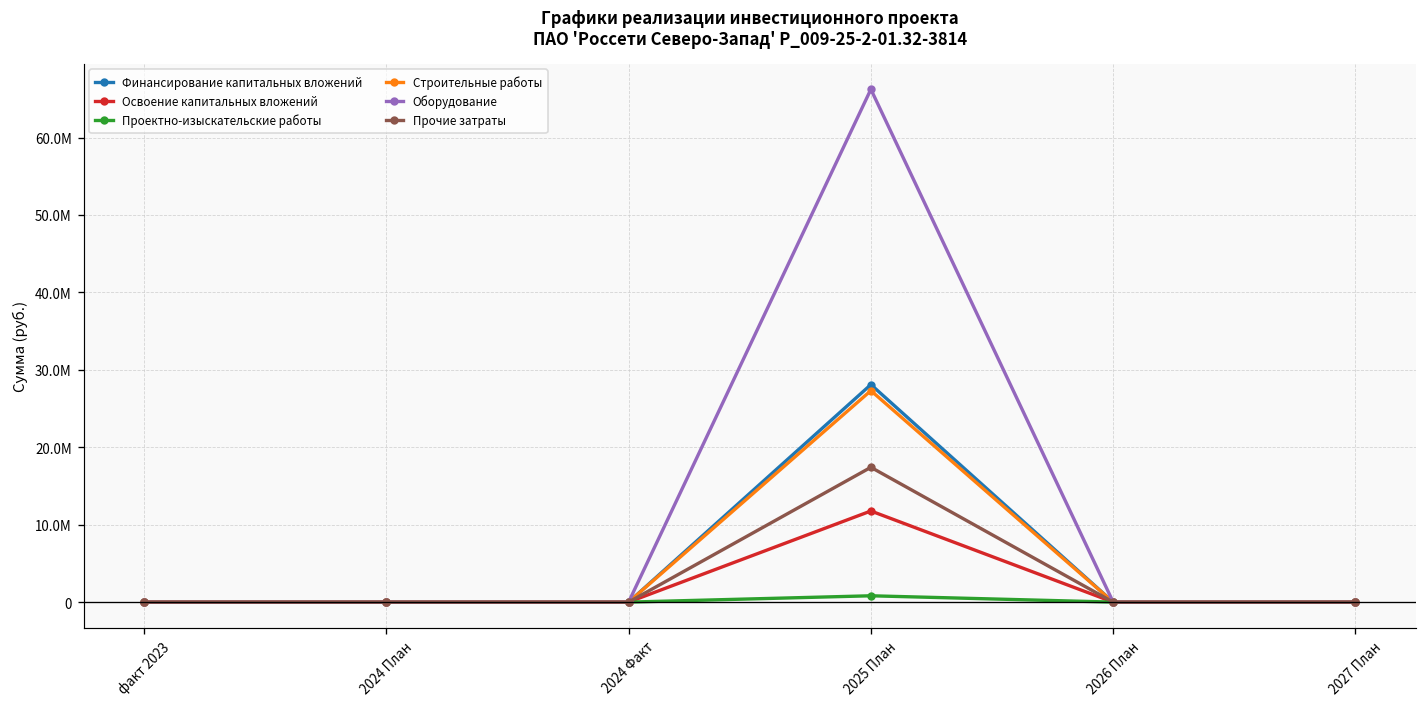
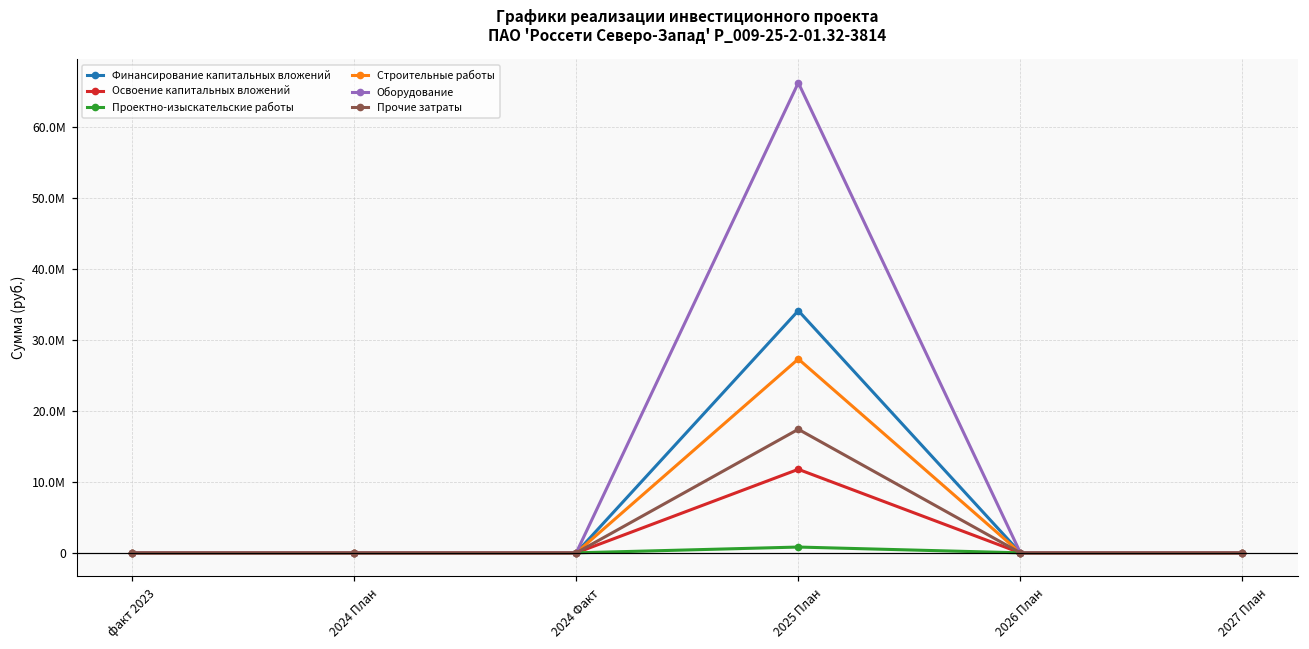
Финансирование капитальных вложений, 2025 План: 28000000 -> 34000000
